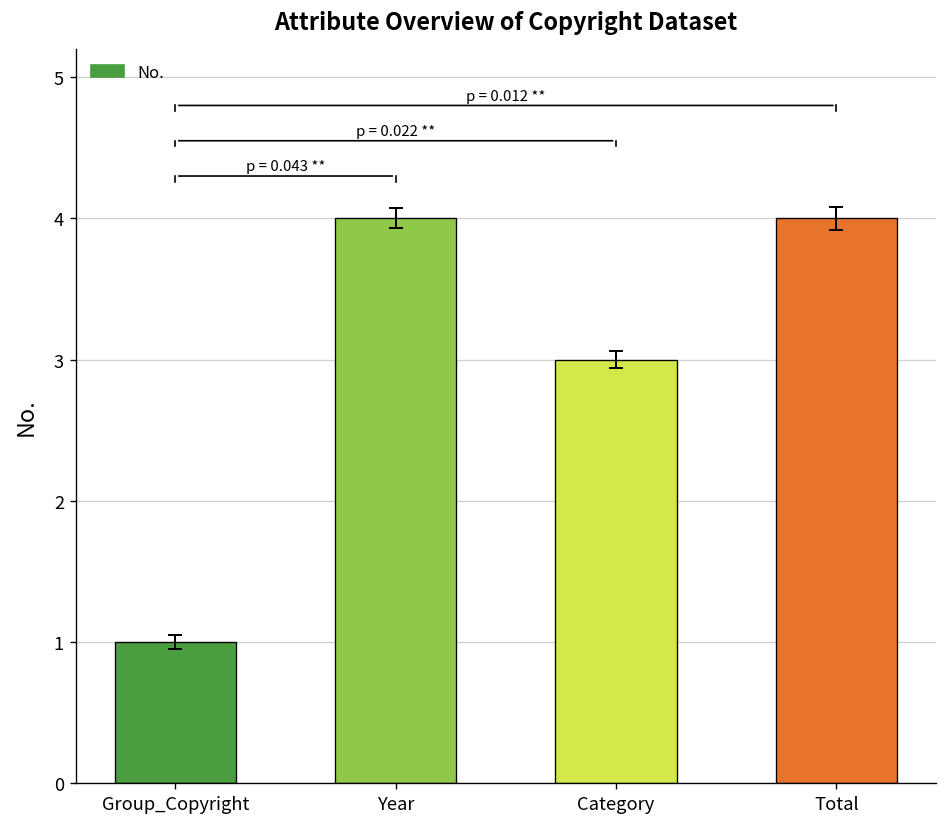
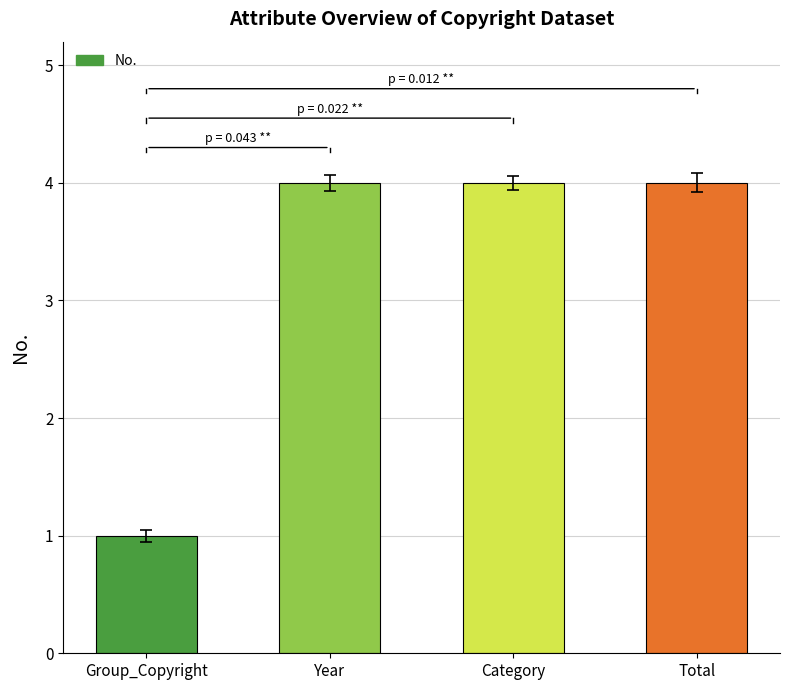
No., Category: 3 -> 4
